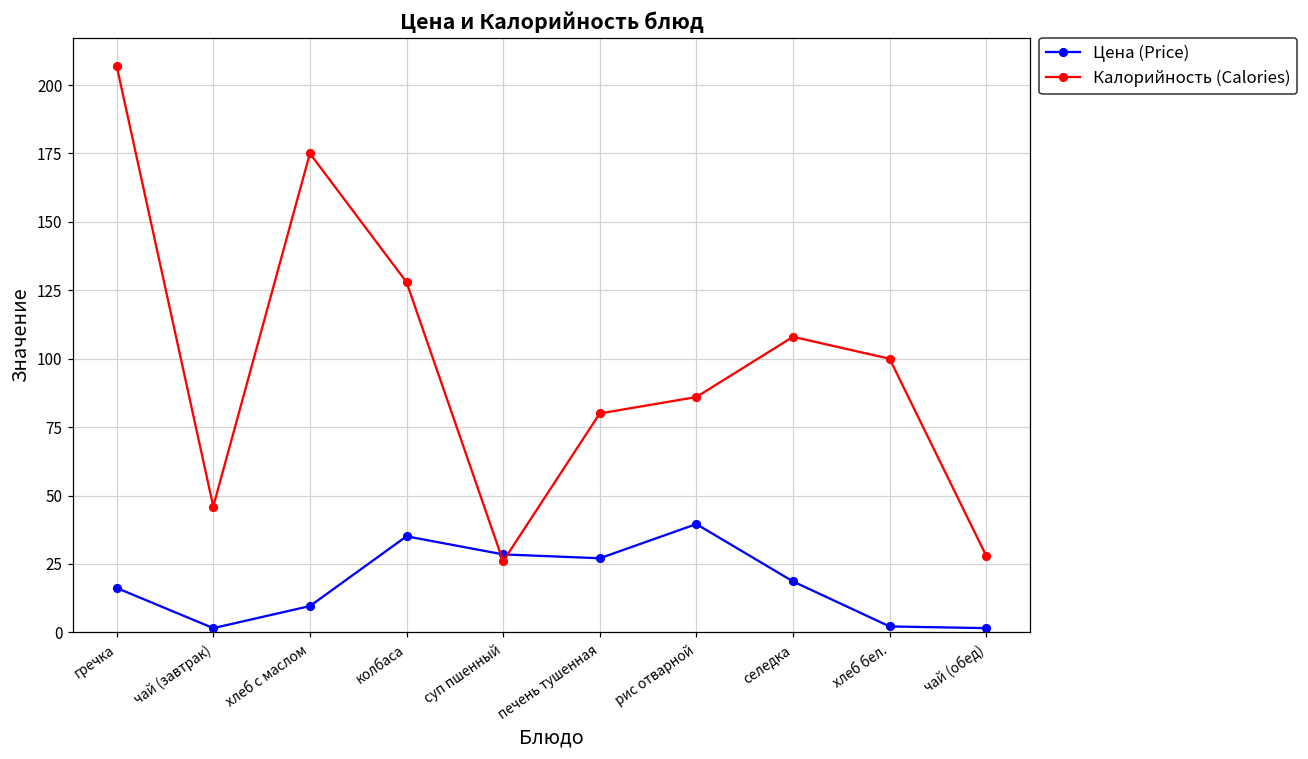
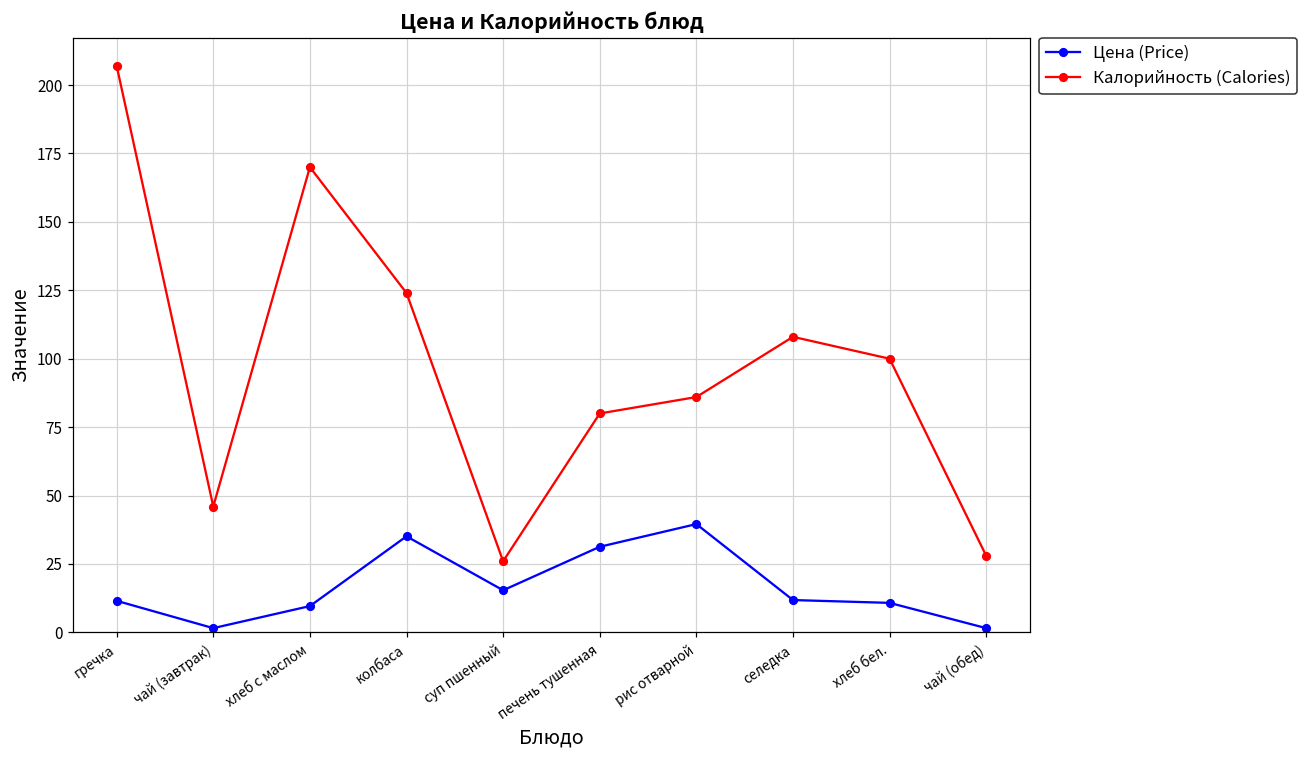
Цена (Price), гречка: 16 -> 12
Калорийность (Calories), хлеб с маслом: 175 -> 170
Калорийность (Calories), колбаса: 128 -> 124
Цена (Price), суп пшенный: 29 -> 15
Цена (Price), печень тушенная: 27 -> 31
Цена (Price), селедка: 19 -> 12
Цена (Price), хлеб бел.: 2 -> 11
